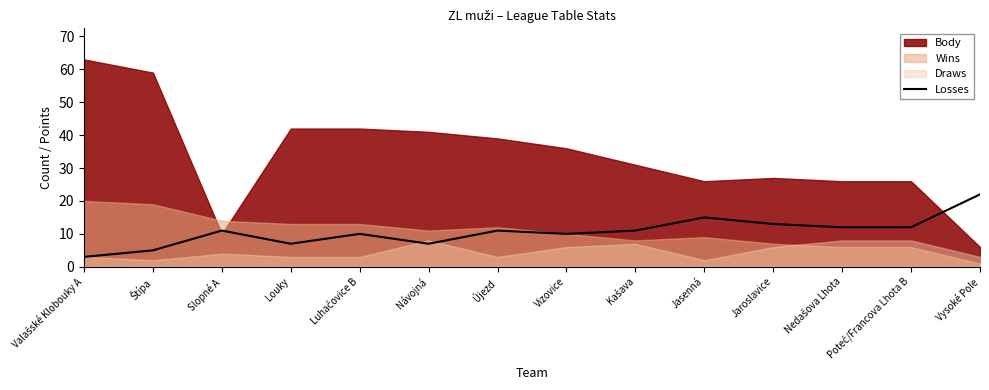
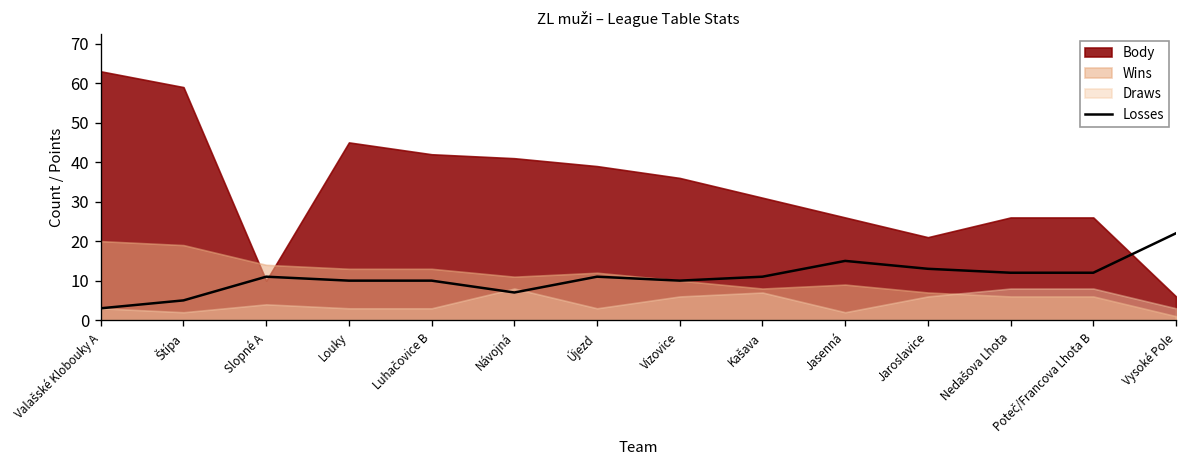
Losses, Louky: 7 -> 10
Body, Louky: 42 -> 45
Body, Jaroslavice: 27 -> 21
